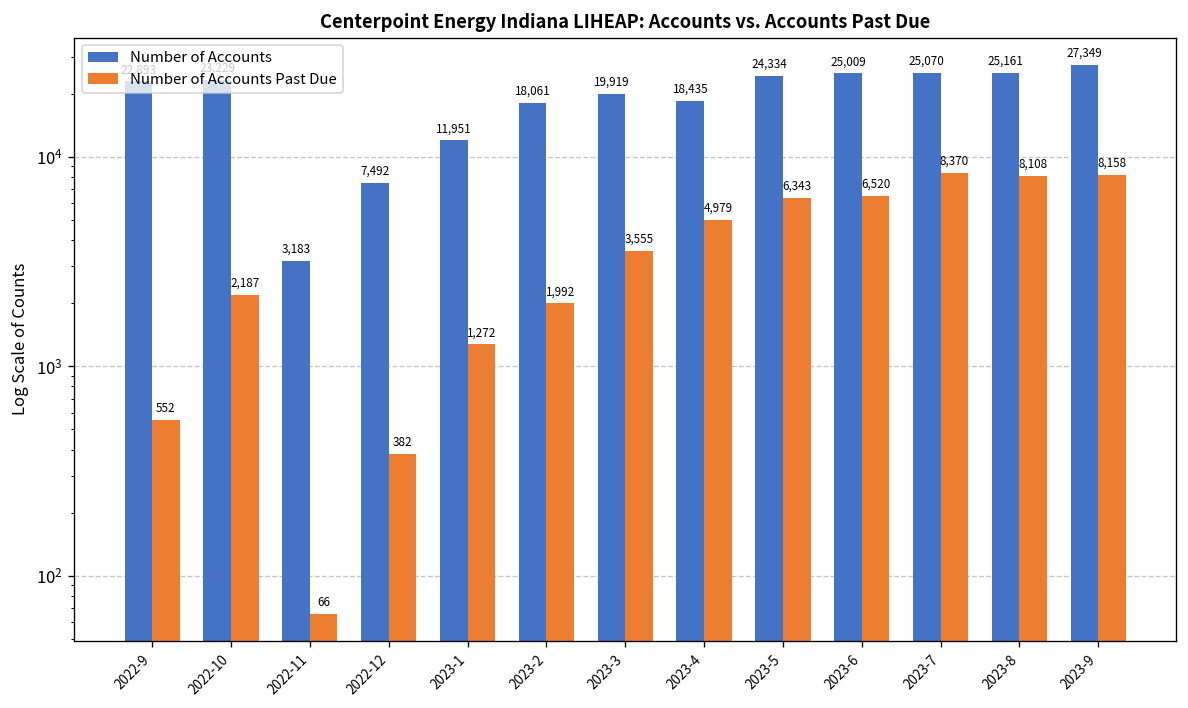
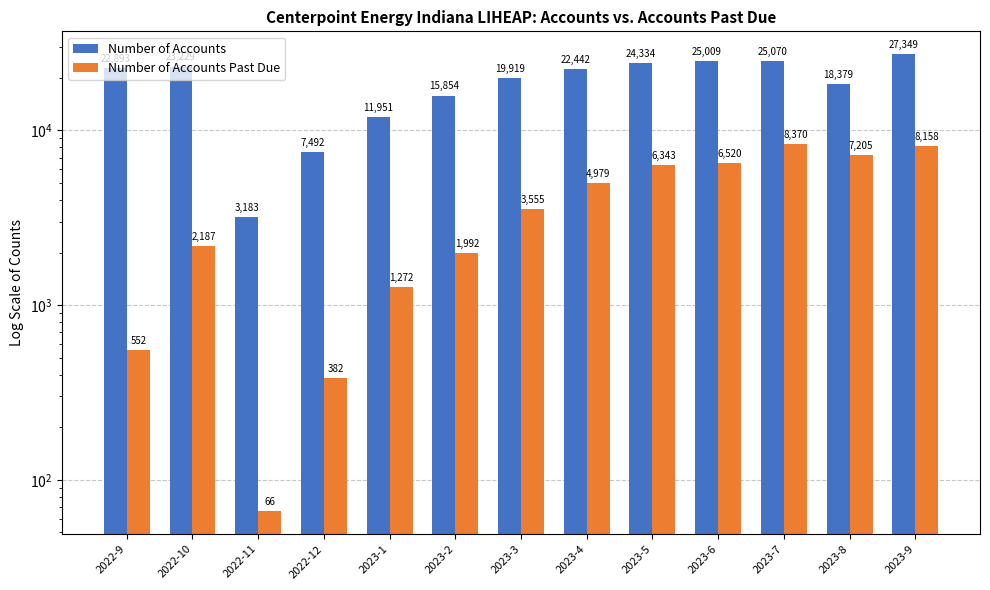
Number of Accounts, 2023-2: 18,061 -> 15,854
Number of Accounts, 2023-4: 18,435 -> 22,442
Number of Accounts, 2023-8: 25,161 -> 18,379
Number of Accounts Past Due, 2023-8: 8,108 -> 7,205
